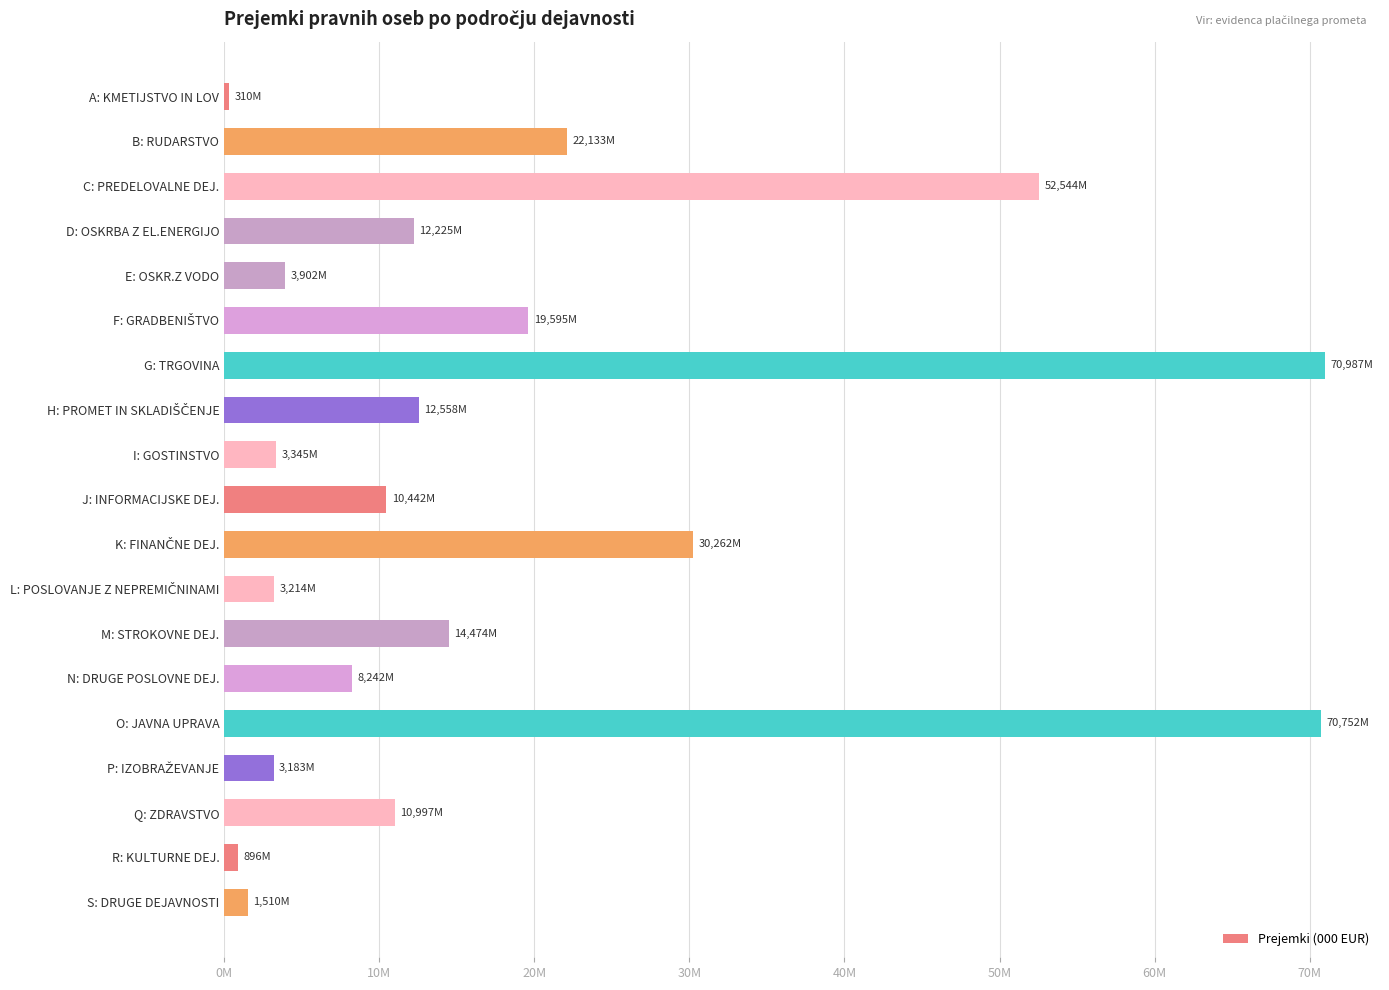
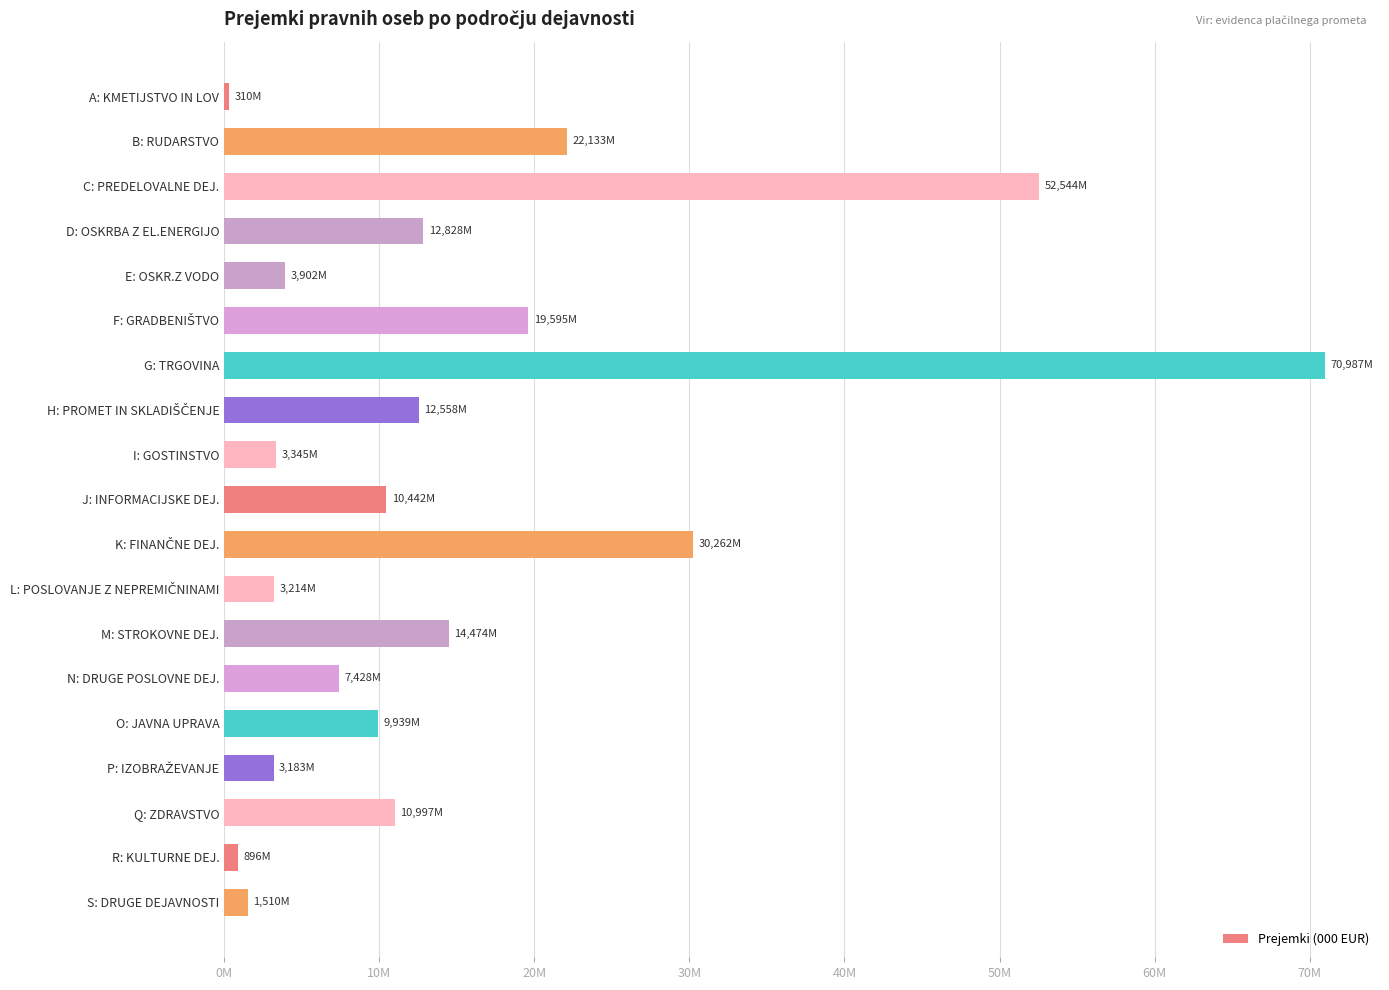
D: OSKRBA Z EL.ENERGIJO: 12,225M -> 12,828M
N: DRUGE POSLOVNE DEJ.: 8,242M -> 7,428M
O: JAVNA UPRAVA: 70,752M -> 9,939M
